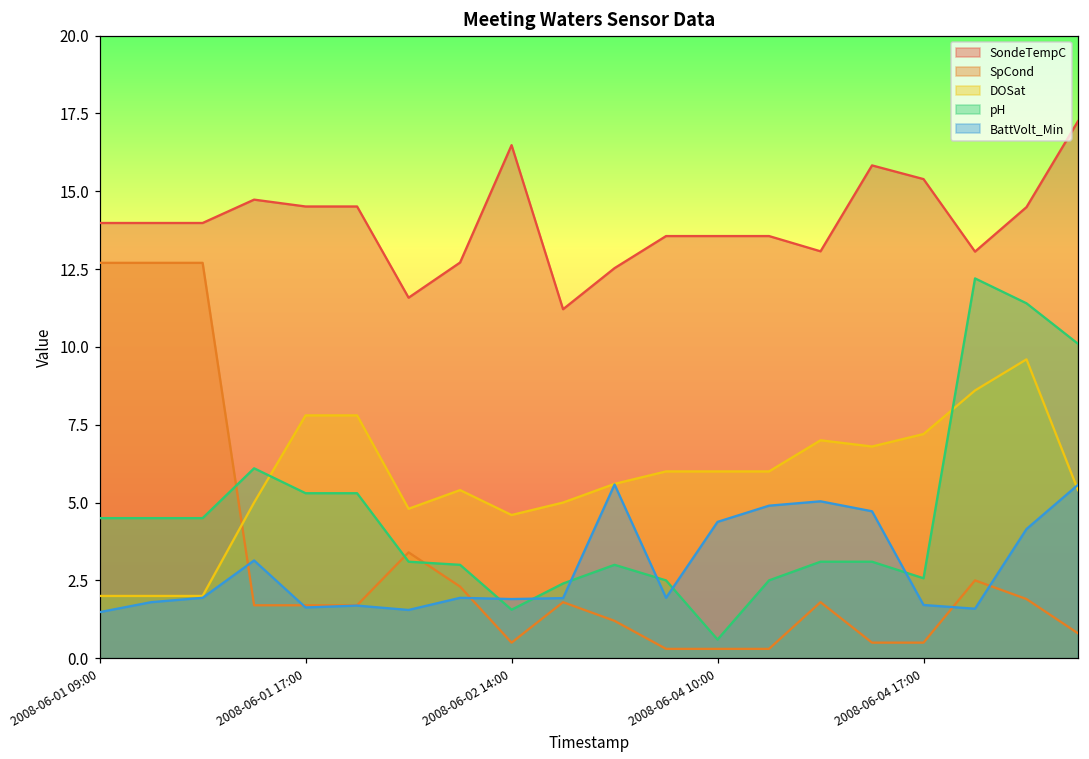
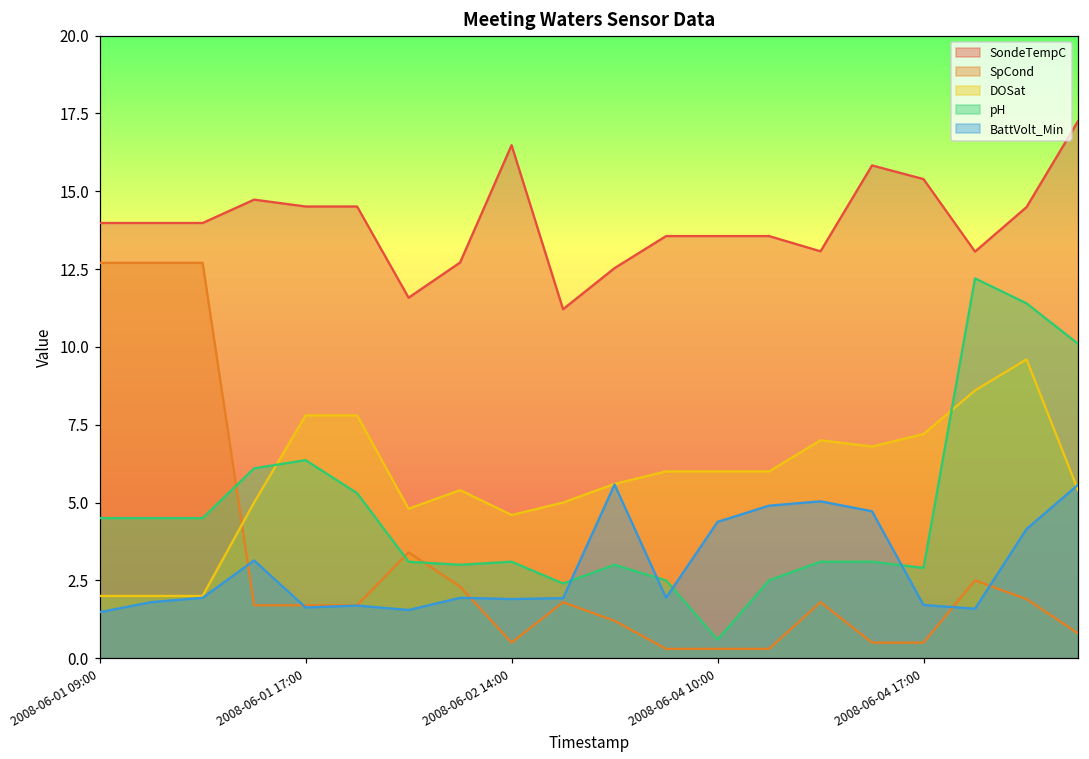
pH, 2008-06-01 17:00: 5.3 -> 6.4
pH, 2008-06-02 14:00: 1.6 -> 3.1
pH, 2008-06-04 17:00: 2.6 -> 2.9
